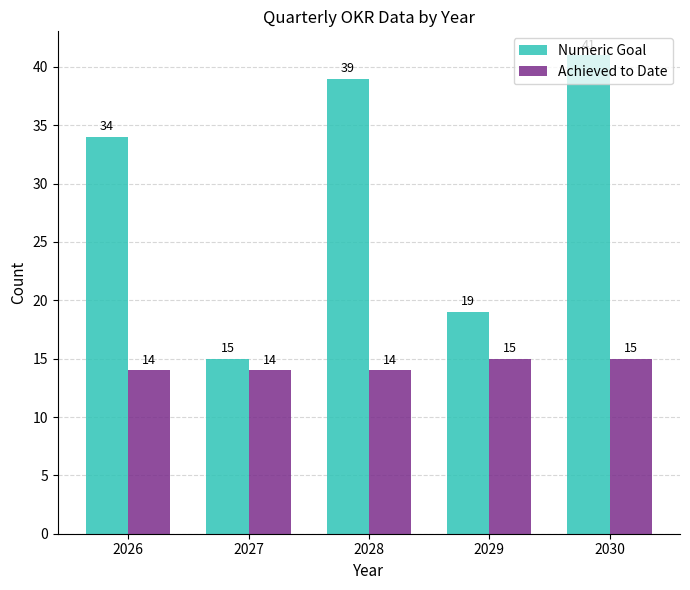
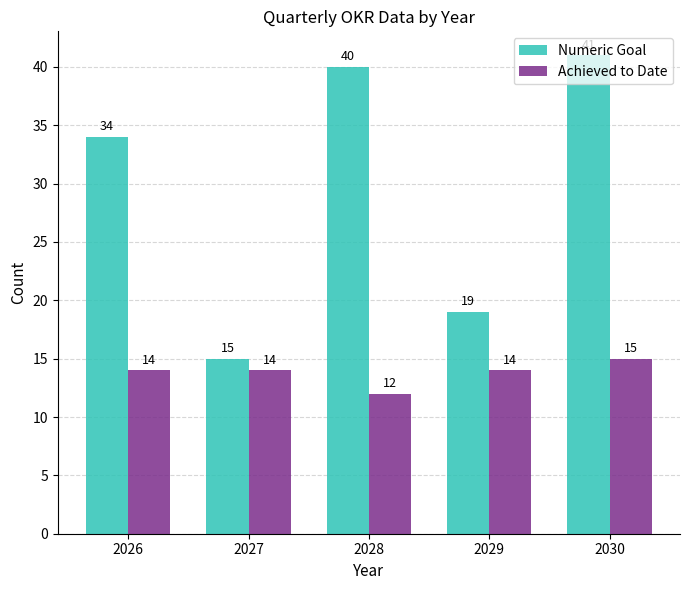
Numeric Goal, 2028: 39 -> 40
Achieved to Date, 2028: 14 -> 12
Achieved to Date, 2029: 15 -> 14
